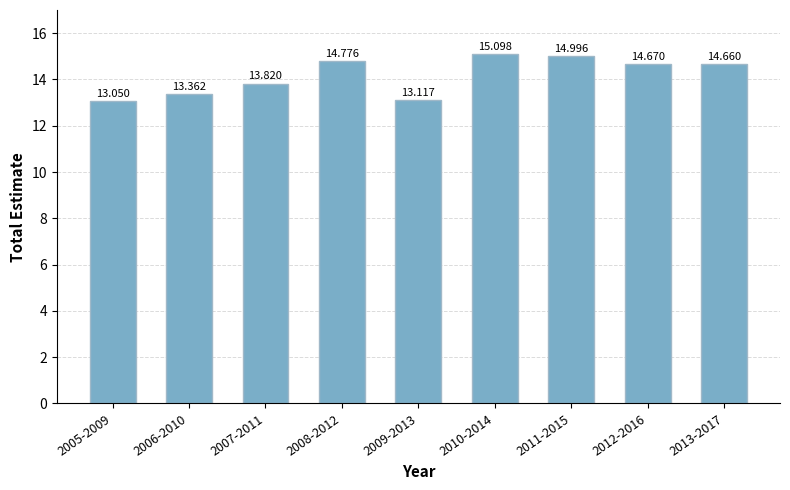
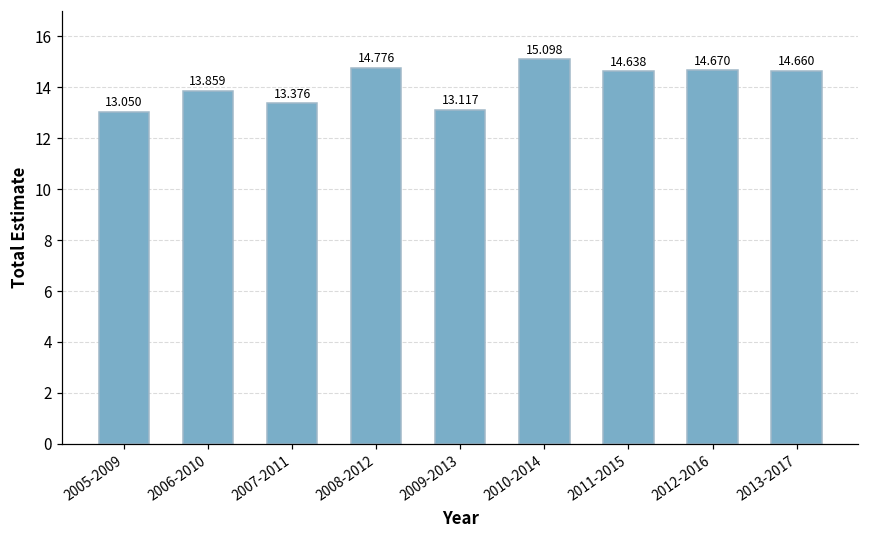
2006-2010: 13.362 -> 13.859
2007-2011: 13.820 -> 13.376
2011-2015: 14.996 -> 14.638
